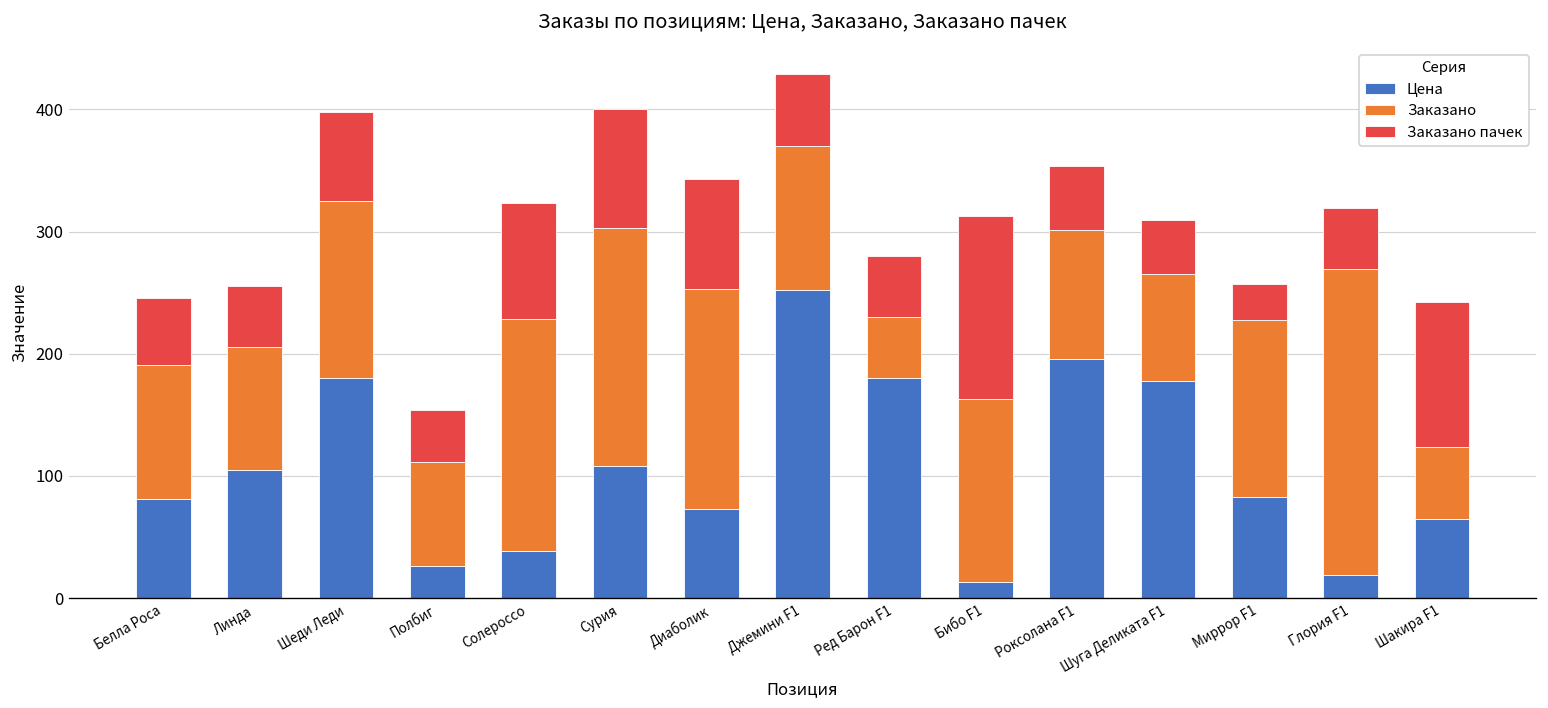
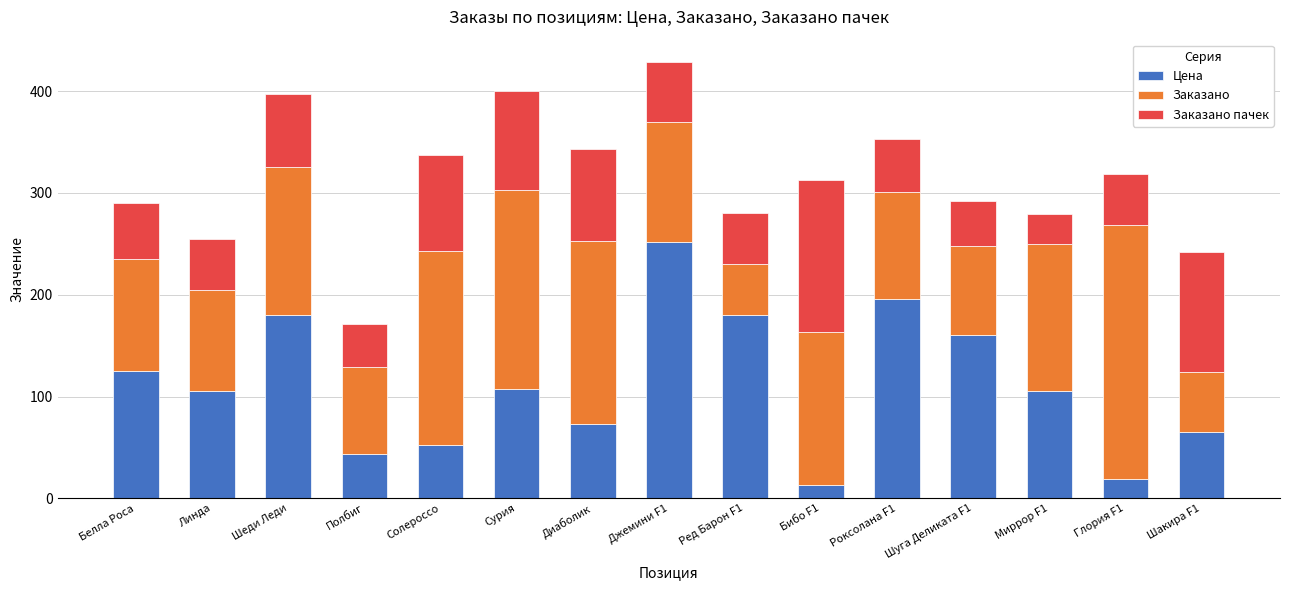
Цена, Белла Роса: 81 -> 125
Цена, Полбиг: 26 -> 44
Цена, Солероссо: 38 -> 53
Цена, Шуга Деликата F1: 178 -> 160
Цена, Миррор F1: 83 -> 105
